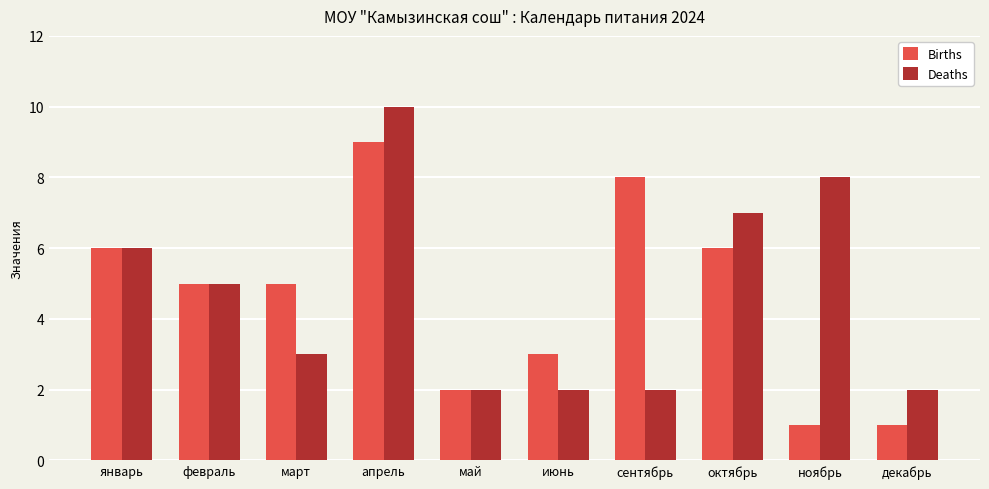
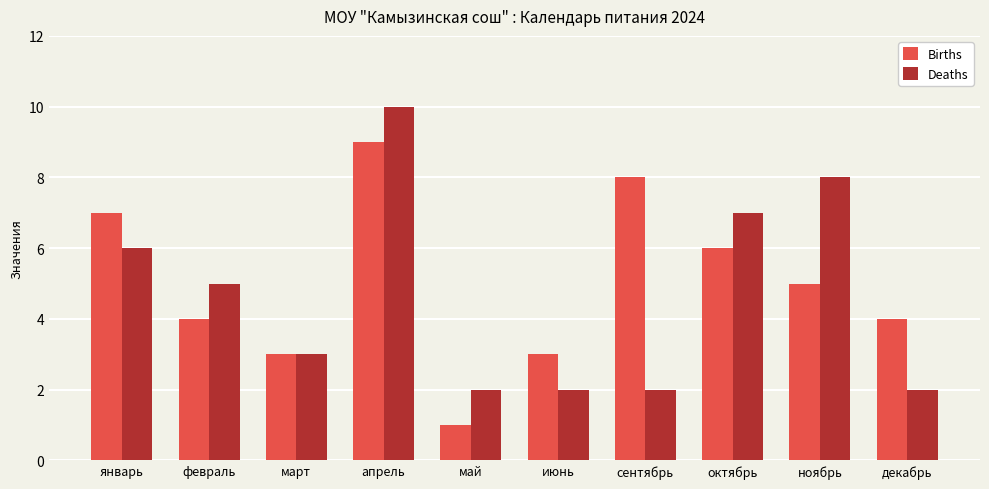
Births, январь: 6 -> 7
Births, февраль: 5 -> 4
Births, март: 5 -> 3
Births, май: 2 -> 1
Births, ноябрь: 1 -> 5
Births, декабрь: 1 -> 4
